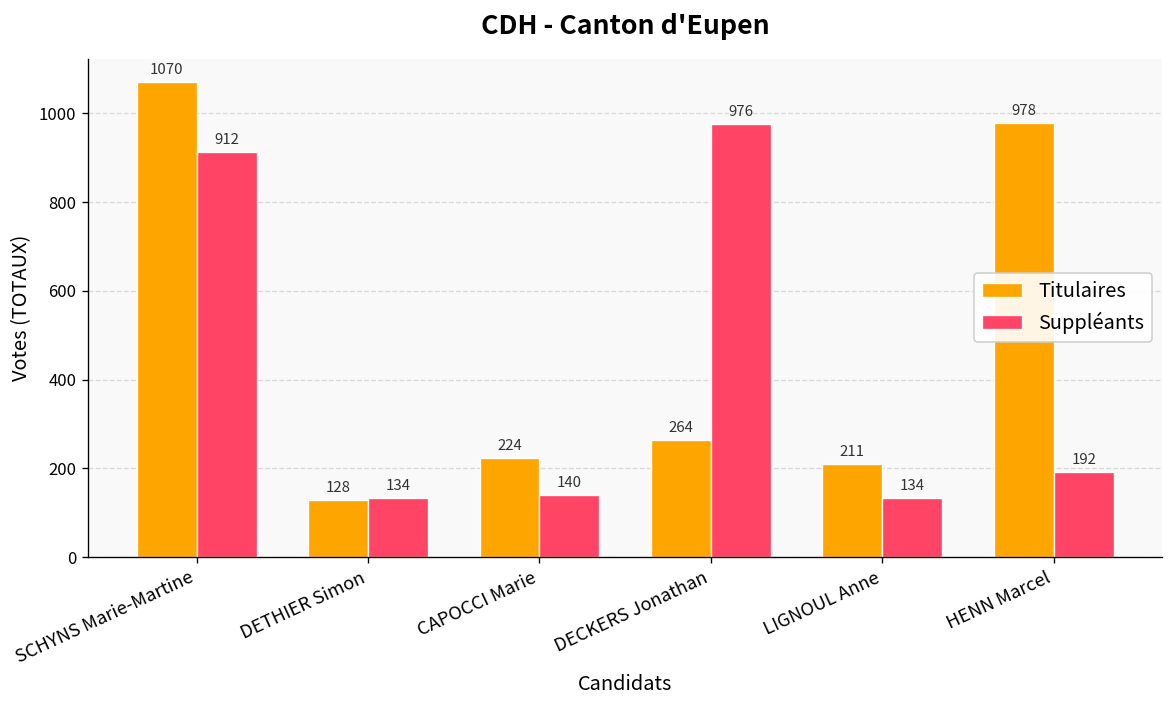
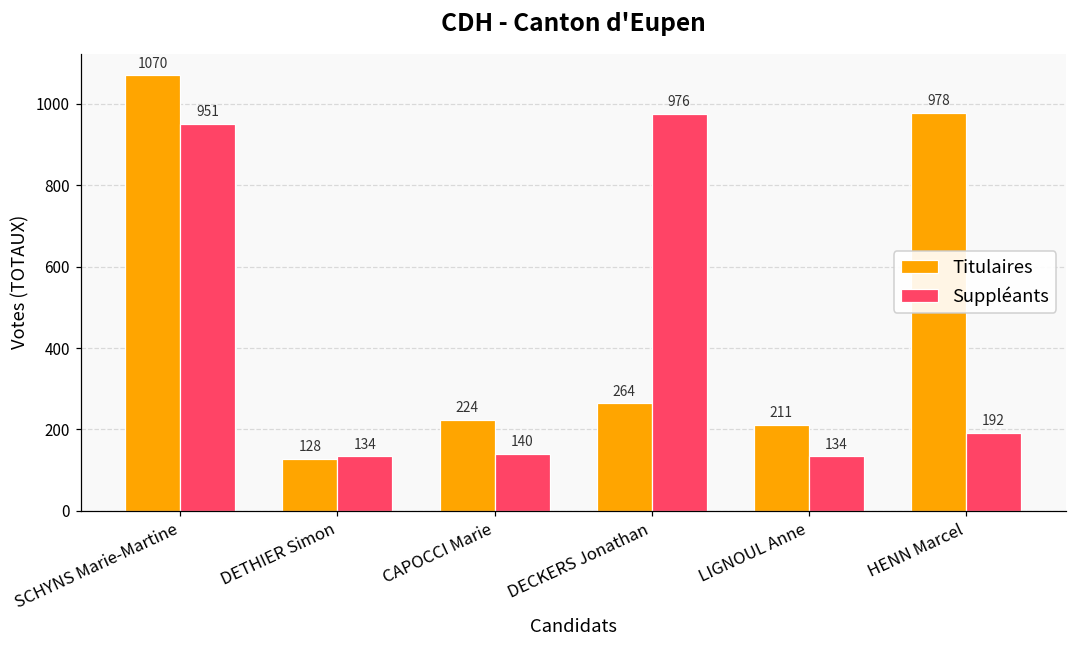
Suppléants, SCHYNS Marie-Martine: 912 -> 951
